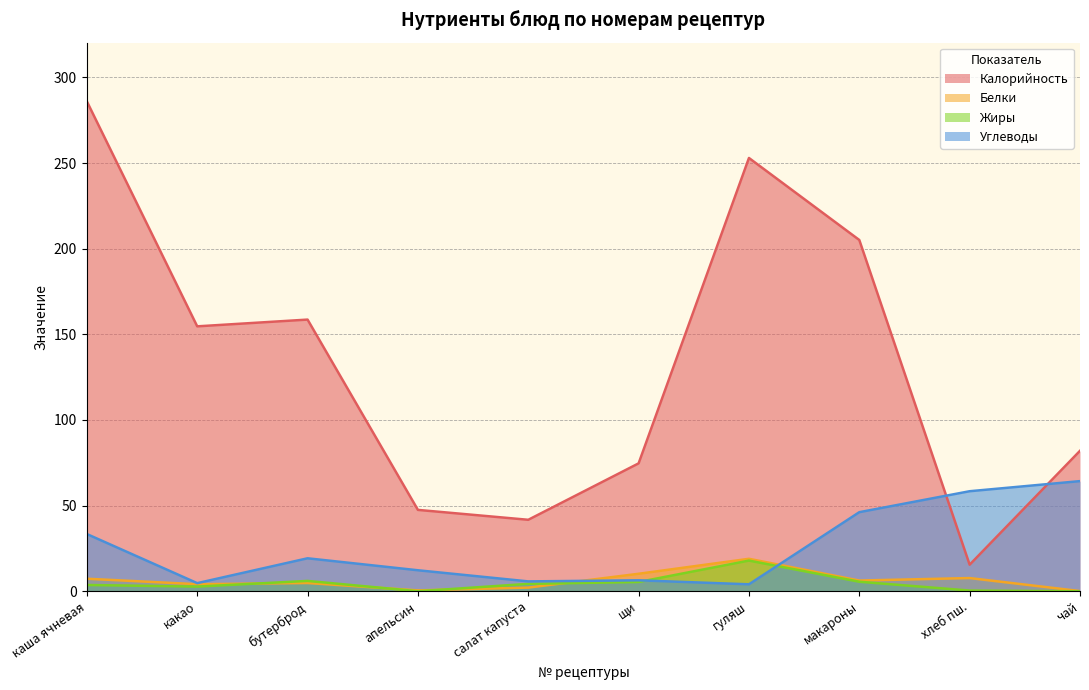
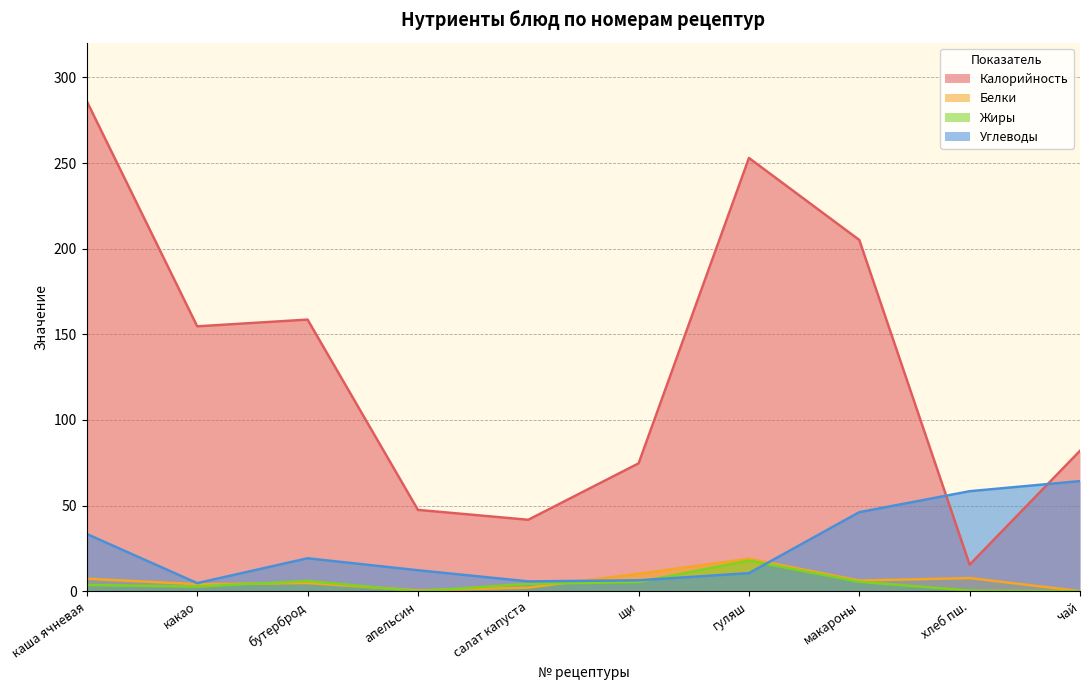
Углеводы, гуляш: 4 -> 11
